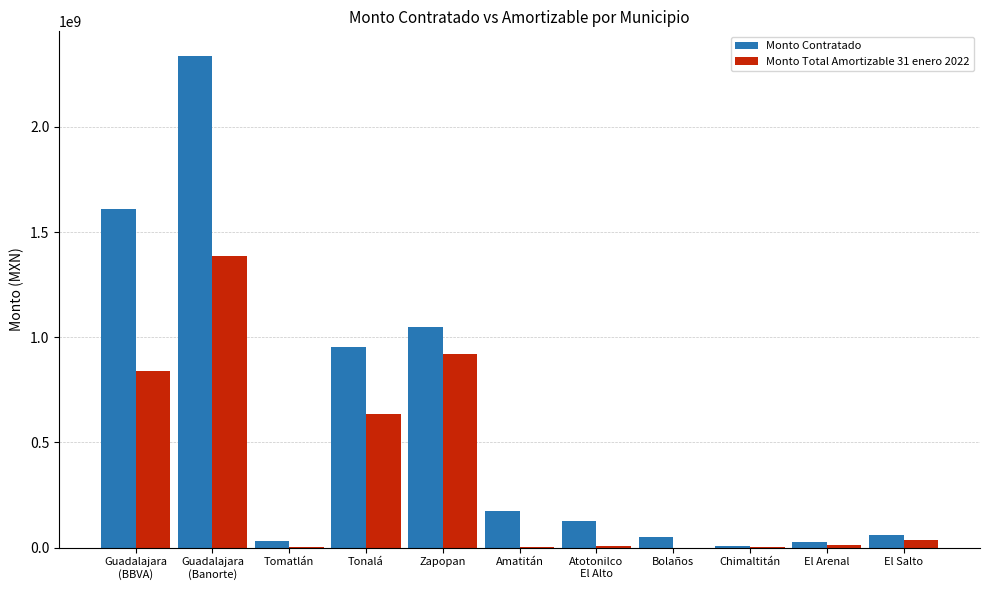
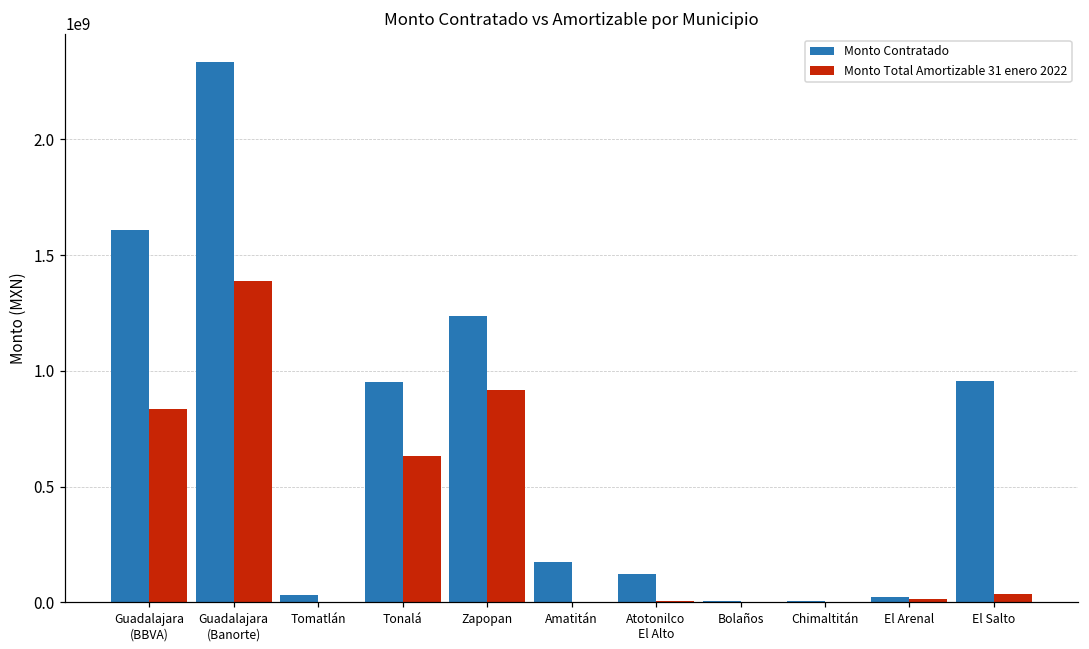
Monto Contratado, Zapopan: 1050000000 -> 1240000000
Monto Contratado, Bolaños: 50000000 -> 10000000
Monto Contratado, El Salto: 60000000 -> 960000000
